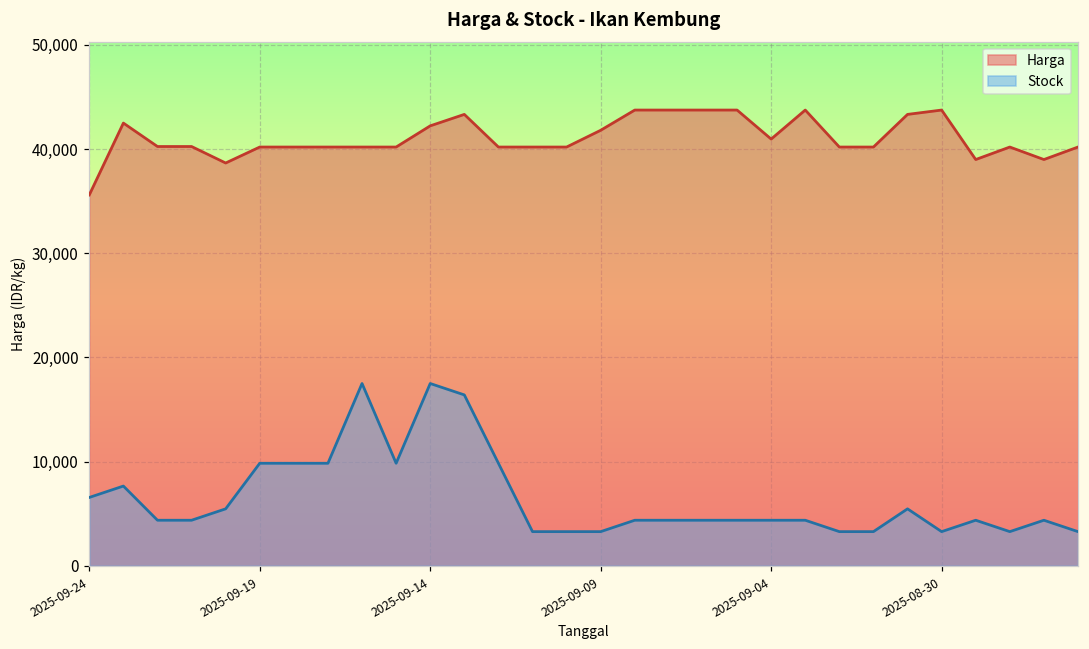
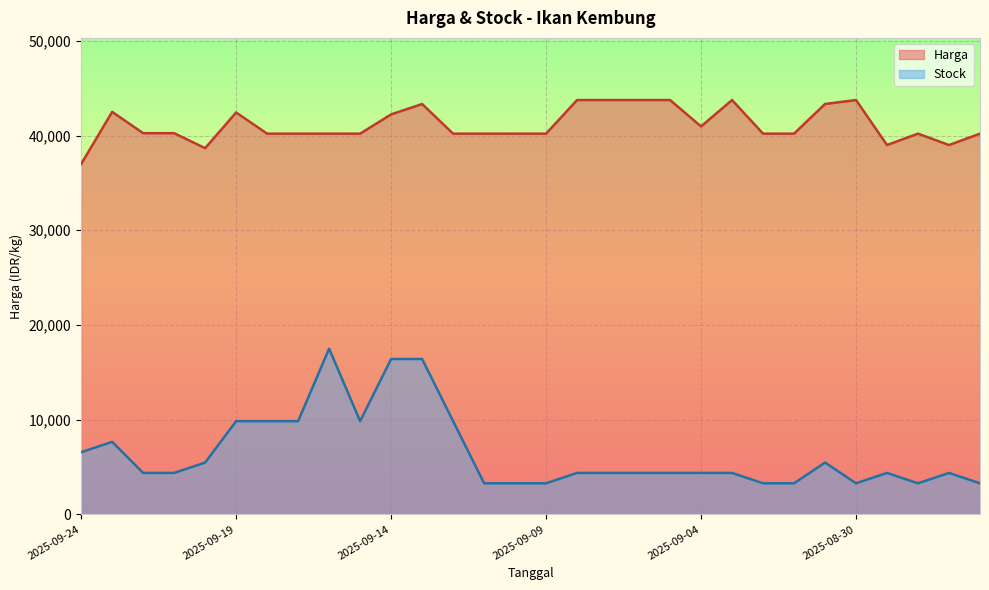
Harga, 2025-09-24: 36,000 -> 37,000
Harga, 2025-09-19: 40,000 -> 42,000
Stock, 2025-09-14: 18,000 -> 16,000
Harga, 2025-09-09: 42,000 -> 40,000
